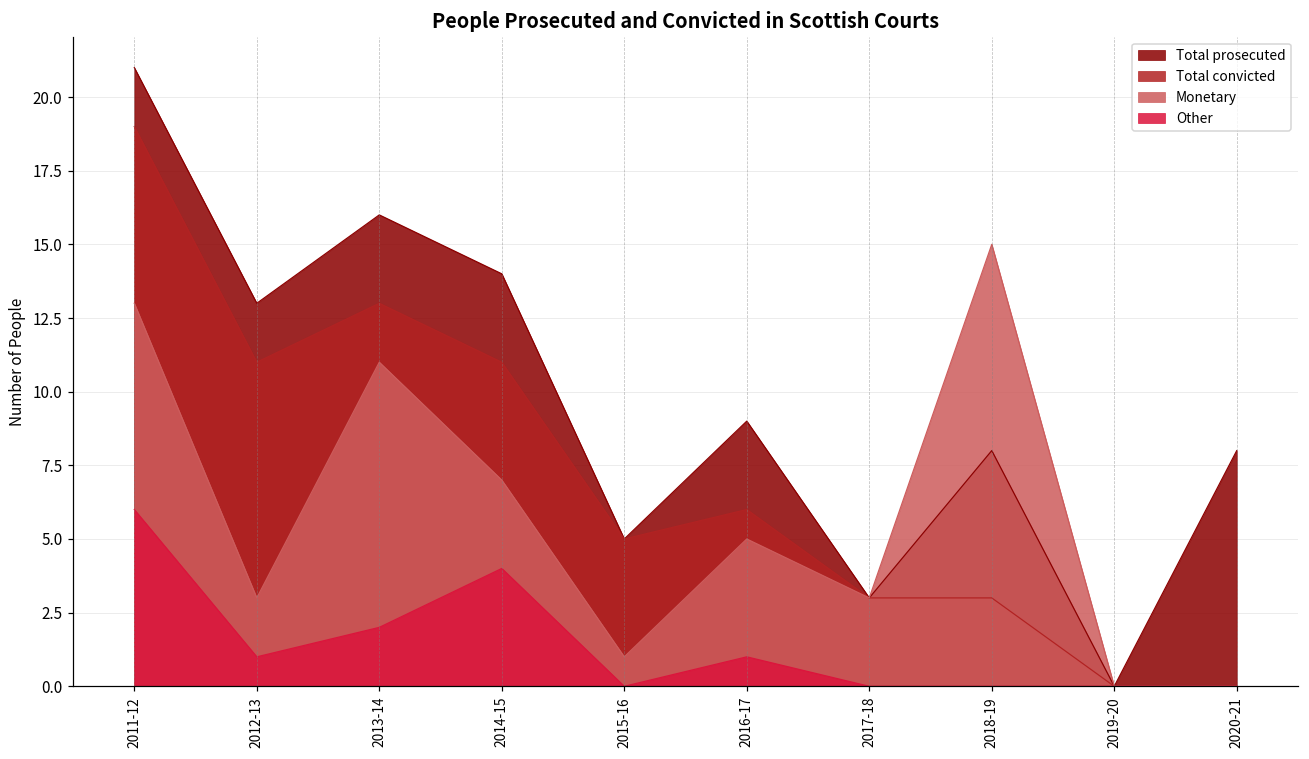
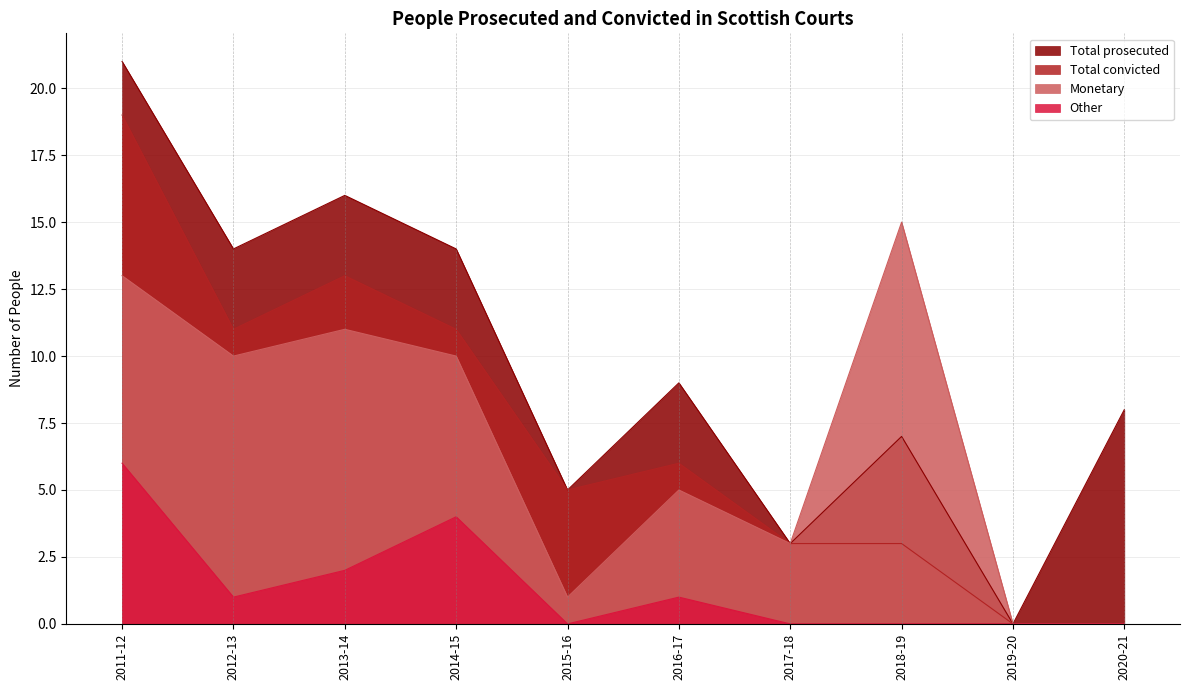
Total prosecuted, 2012-13: 13 -> 14
Monetary, 2012-13: 3 -> 10
Monetary, 2014-15: 7 -> 10
Total prosecuted, 2018-19: 8 -> 7
